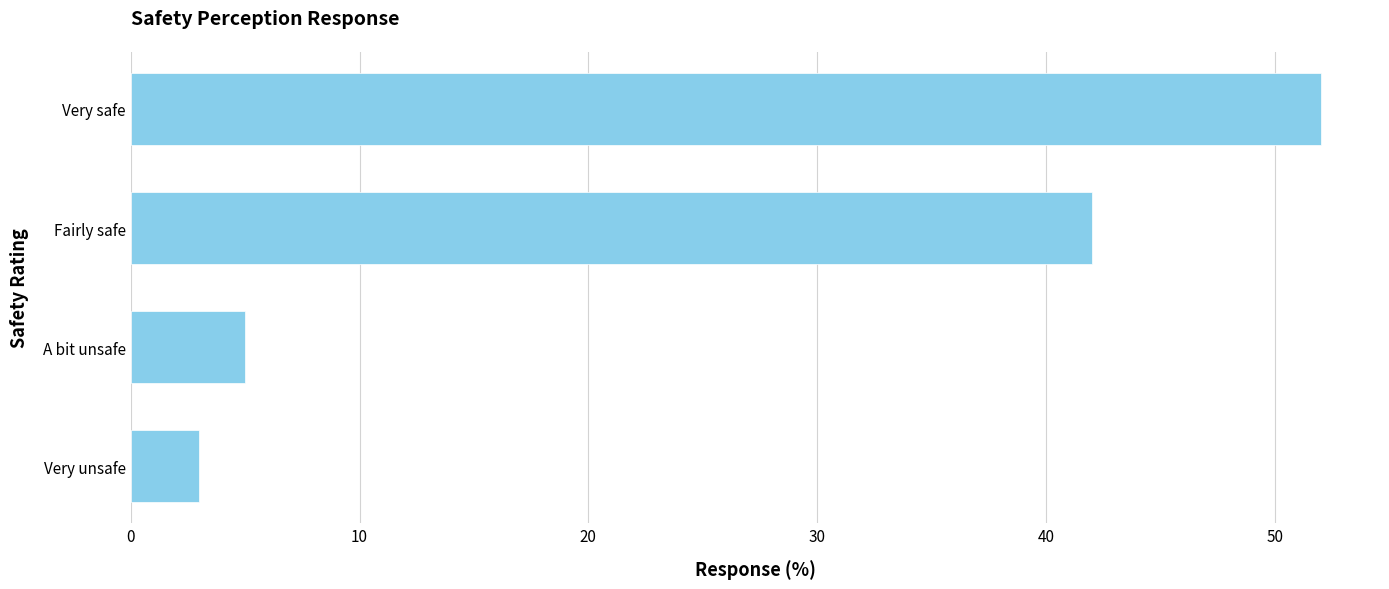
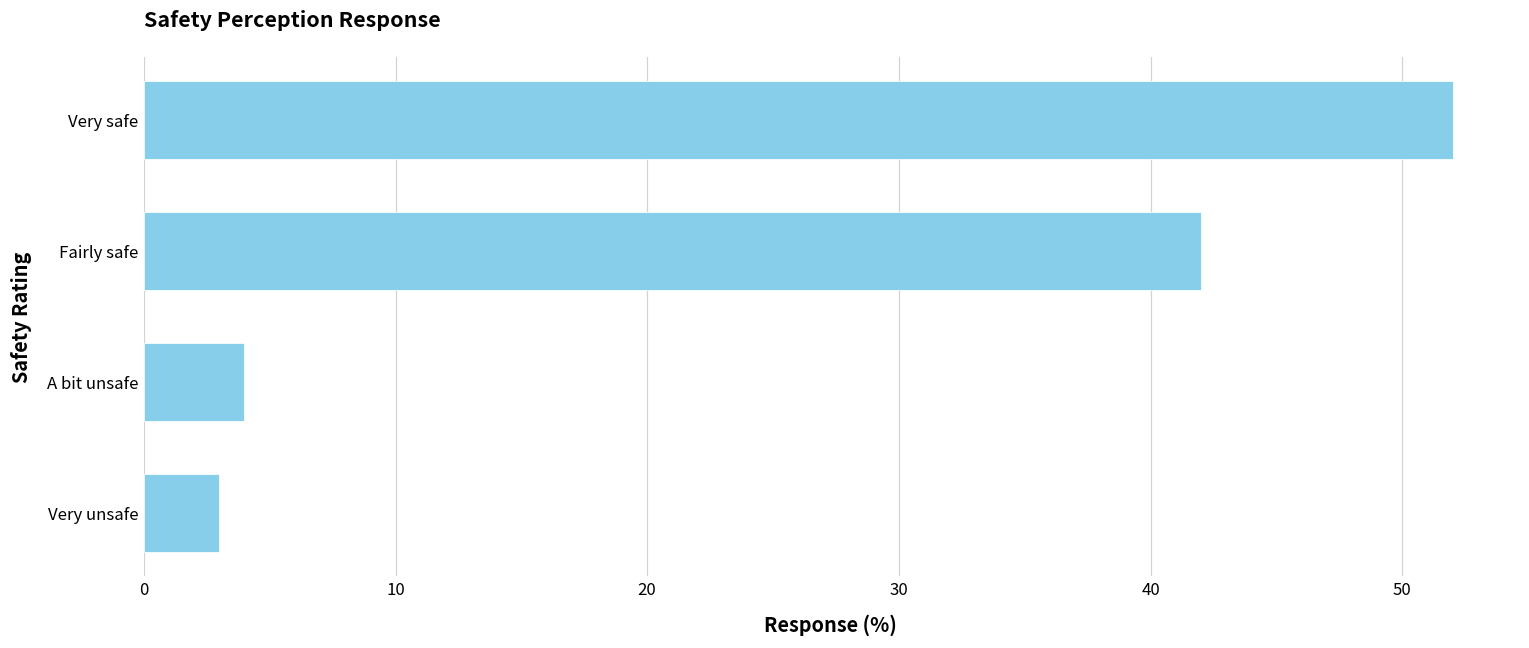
A bit unsafe: 5 -> 4
